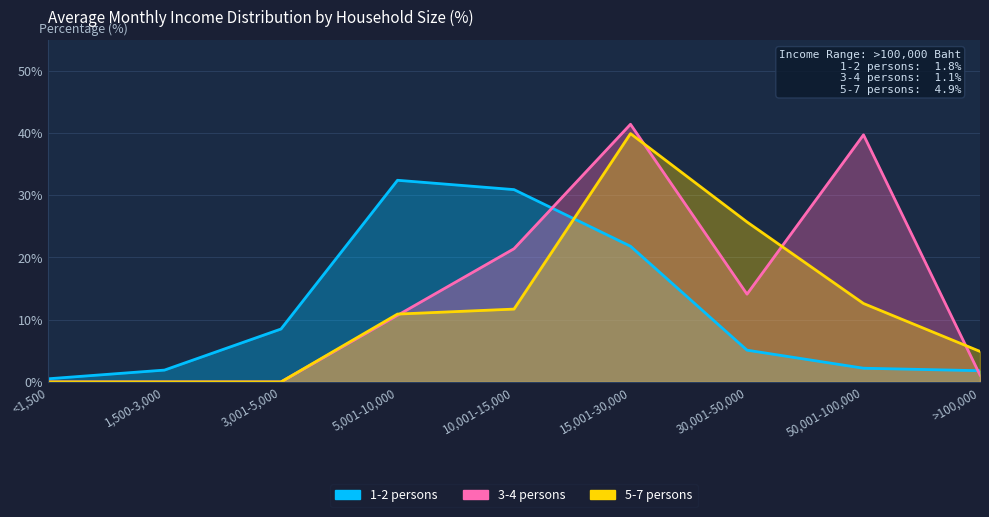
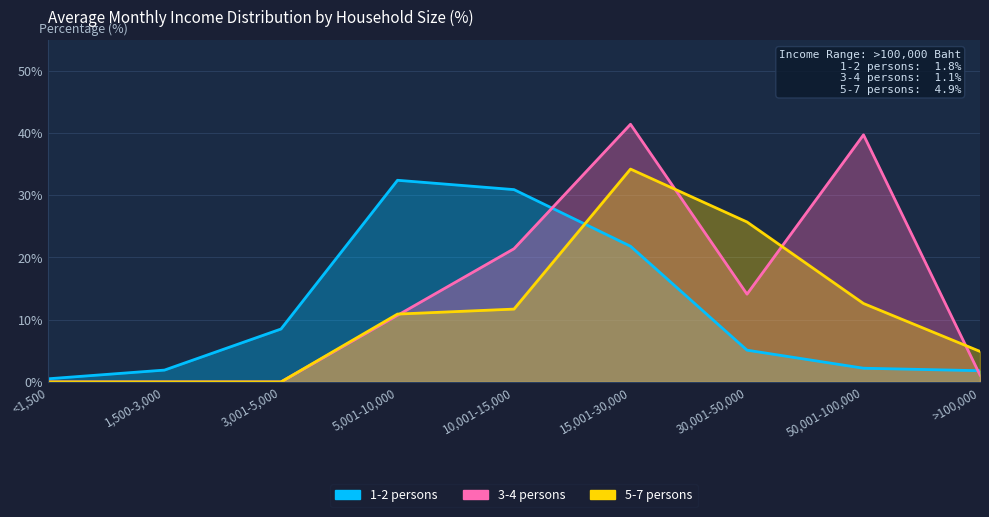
5-7 persons, 15,001-30,000: 40% -> 34%
